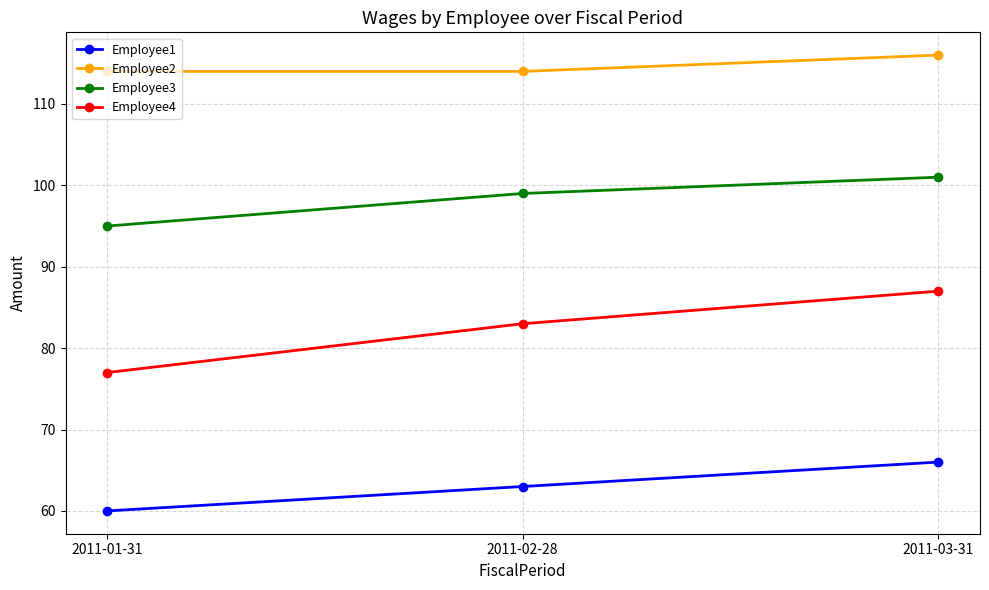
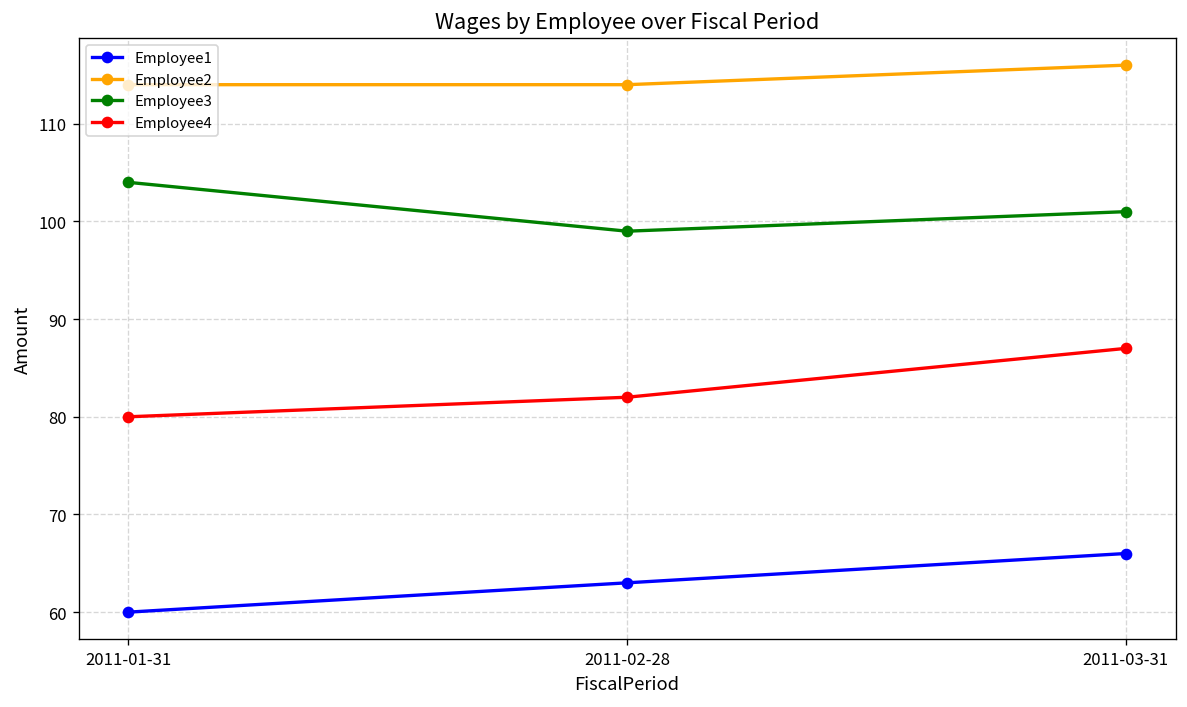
Employee3, 2011-01-31: 95 -> 104
Employee4, 2011-01-31: 77 -> 80
Employee4, 2011-02-28: 83 -> 82
